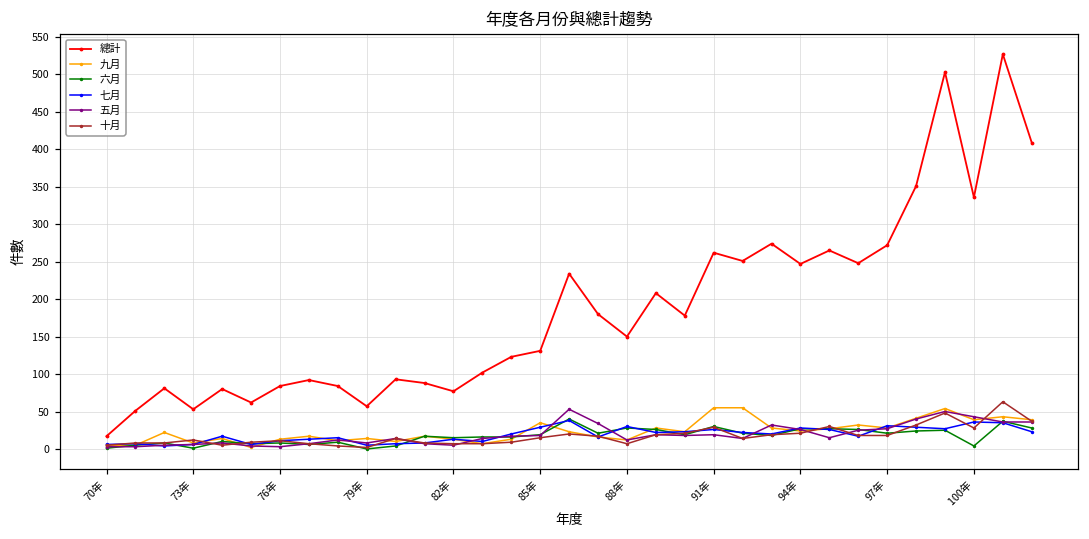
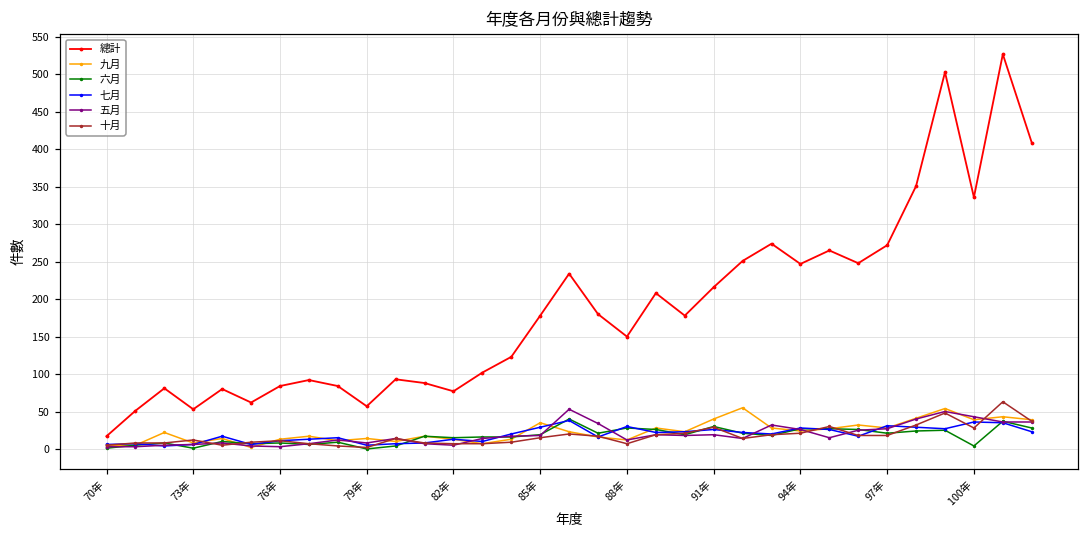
總計, 85年: 130 -> 180
總計, 91年: 260 -> 220
九月, 91年: 60 -> 40
